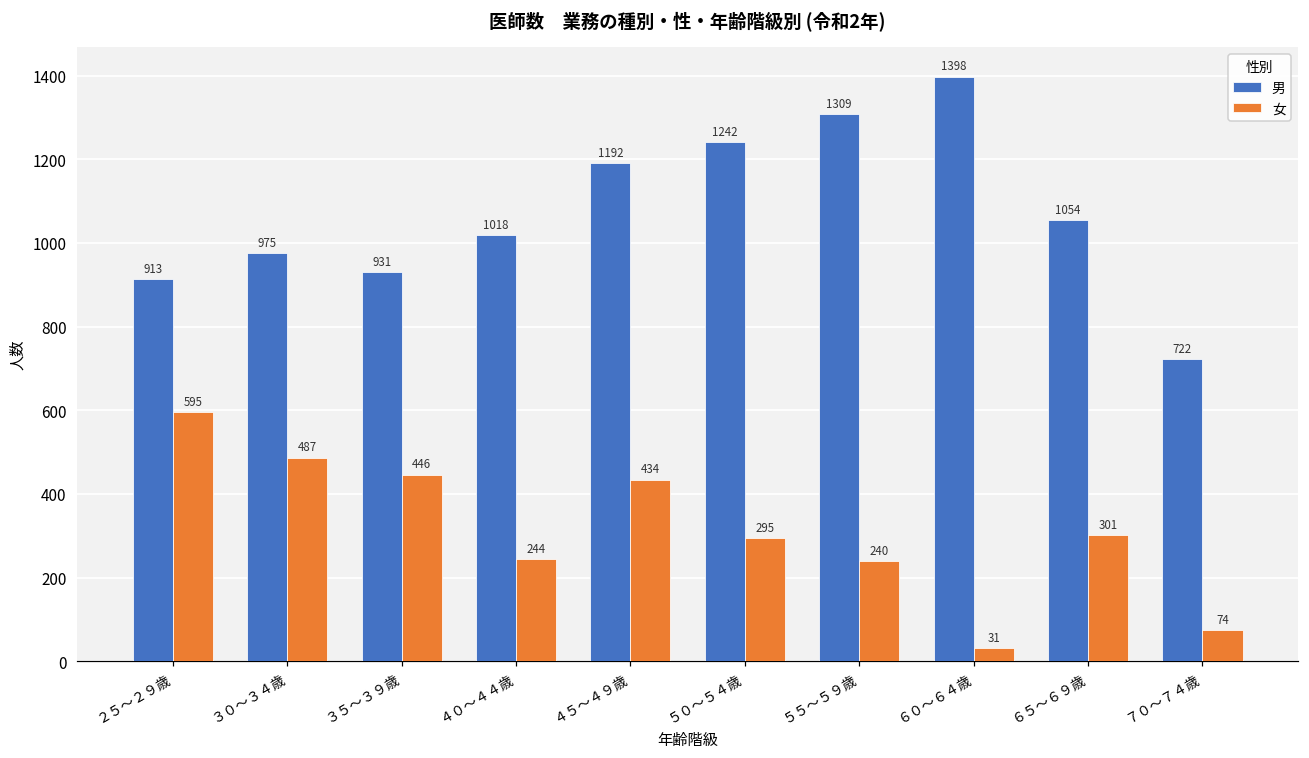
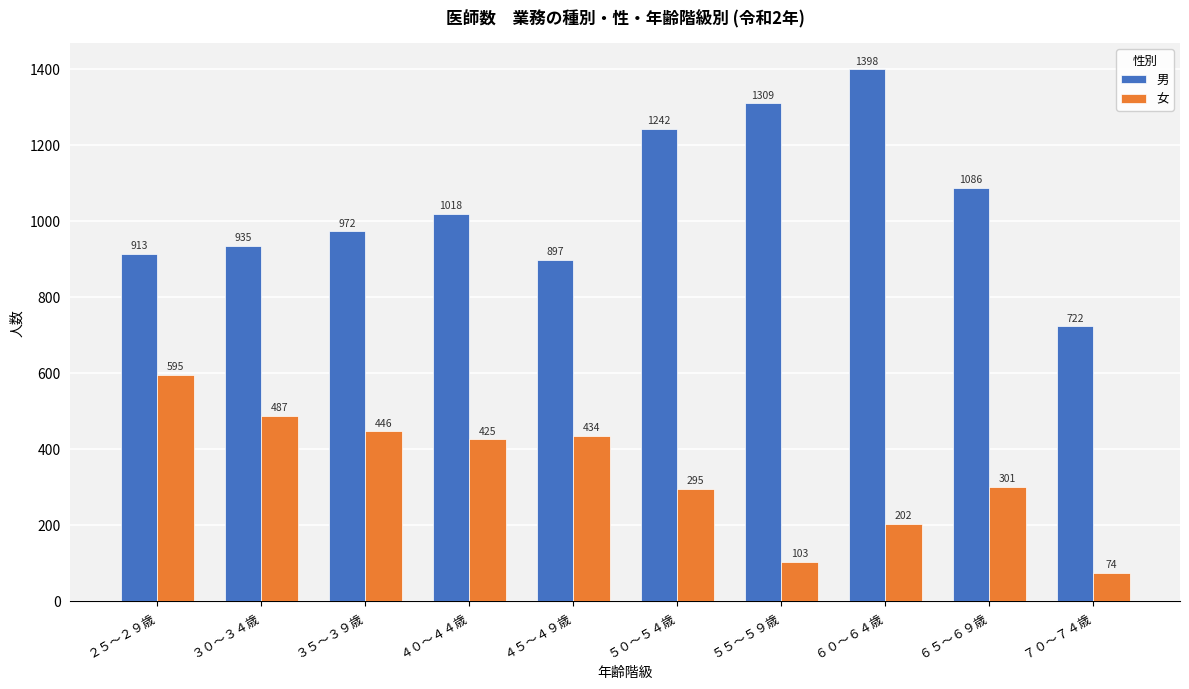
男, ３０～３４歳: 975 -> 935
男, ３５～３９歳: 931 -> 972
女, ４０～４４歳: 244 -> 425
男, ４５～４９歳: 1192 -> 897
女, ５５～５９歳: 240 -> 103
女, ６０～６４歳: 31 -> 202
男, ６５～６９歳: 1054 -> 1086
